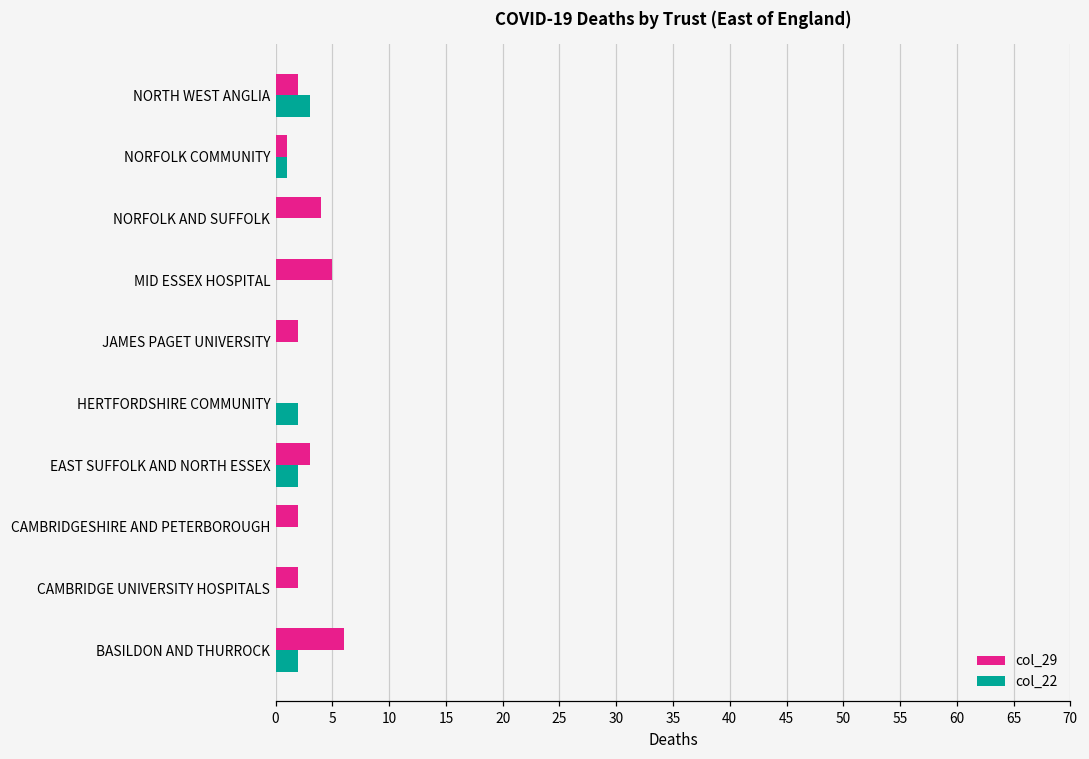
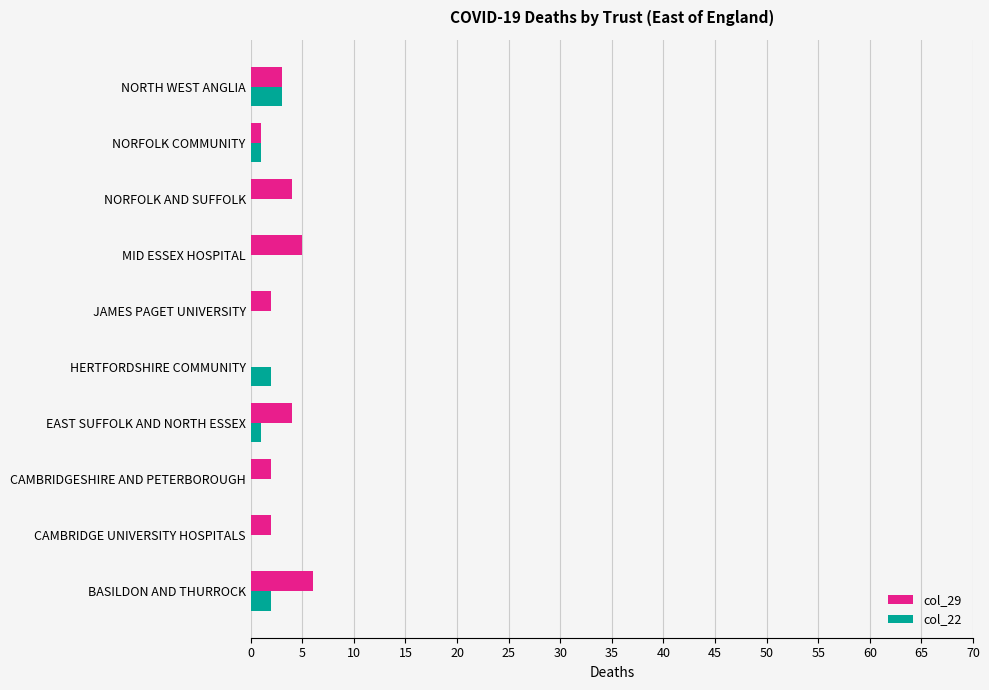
col_29, NORTH WEST ANGLIA: 2 -> 3
col_29, EAST SUFFOLK AND NORTH ESSEX: 3 -> 4
col_22, EAST SUFFOLK AND NORTH ESSEX: 2 -> 1
